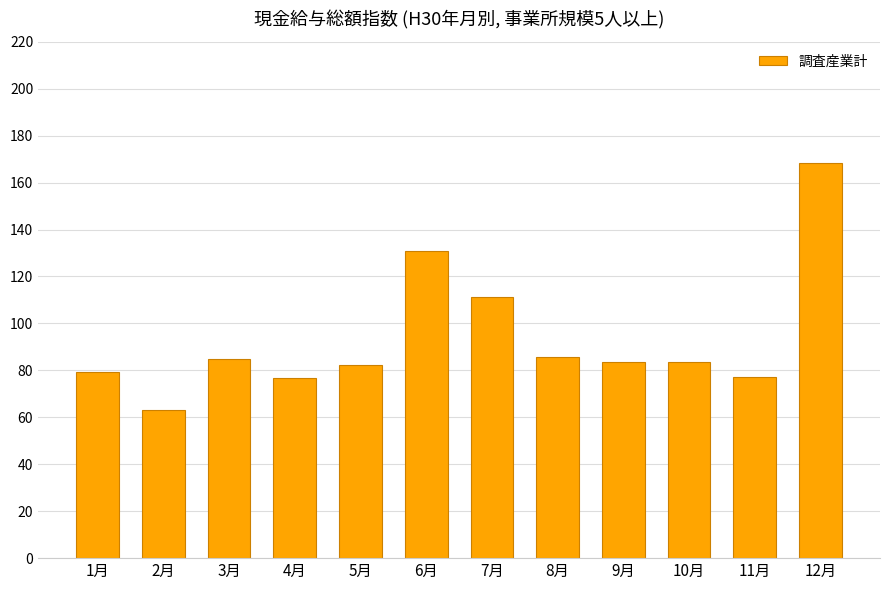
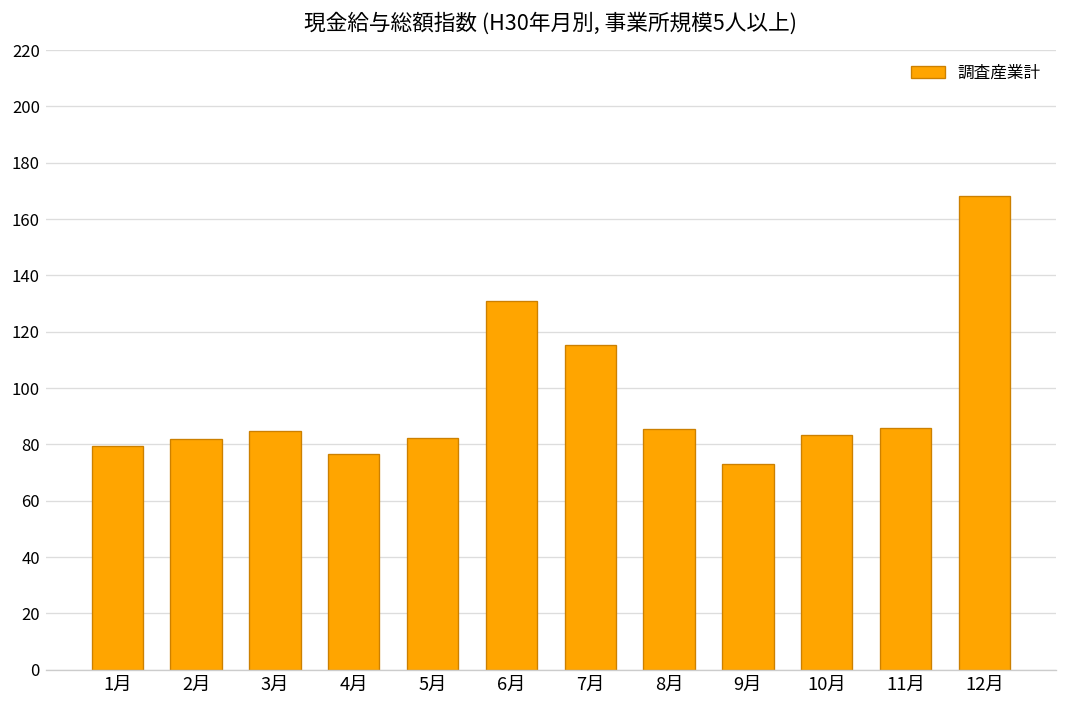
2月: 63 -> 82
7月: 111 -> 115
9月: 84 -> 73
11月: 77 -> 86
